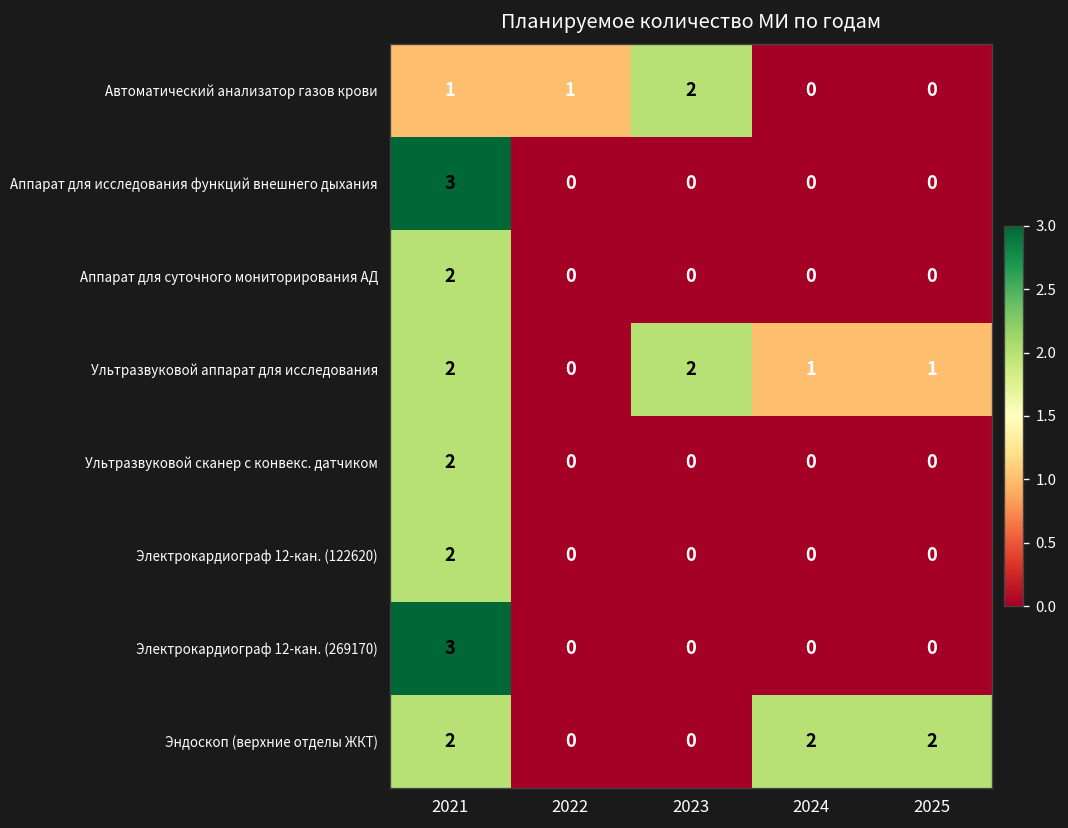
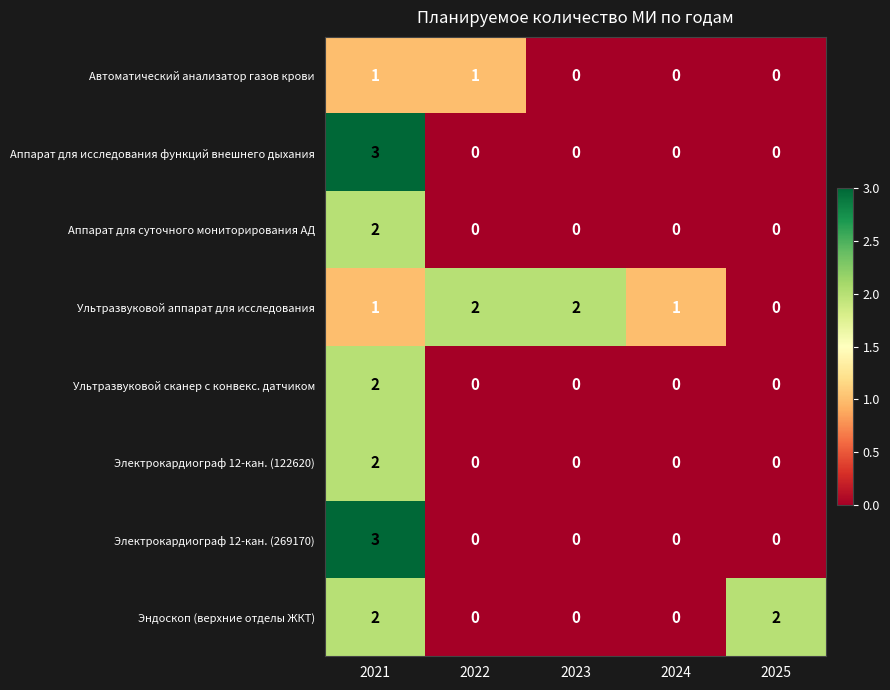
Автоматический анализатор газов крови, 2023: 2 -> 0
Ультразвуковой аппарат для исследования, 2021: 2 -> 1
Ультразвуковой аппарат для исследования, 2022: 0 -> 2
Ультразвуковой аппарат для исследования, 2025: 1 -> 0
Эндоскоп (верхние отделы ЖКТ), 2024: 2 -> 0
